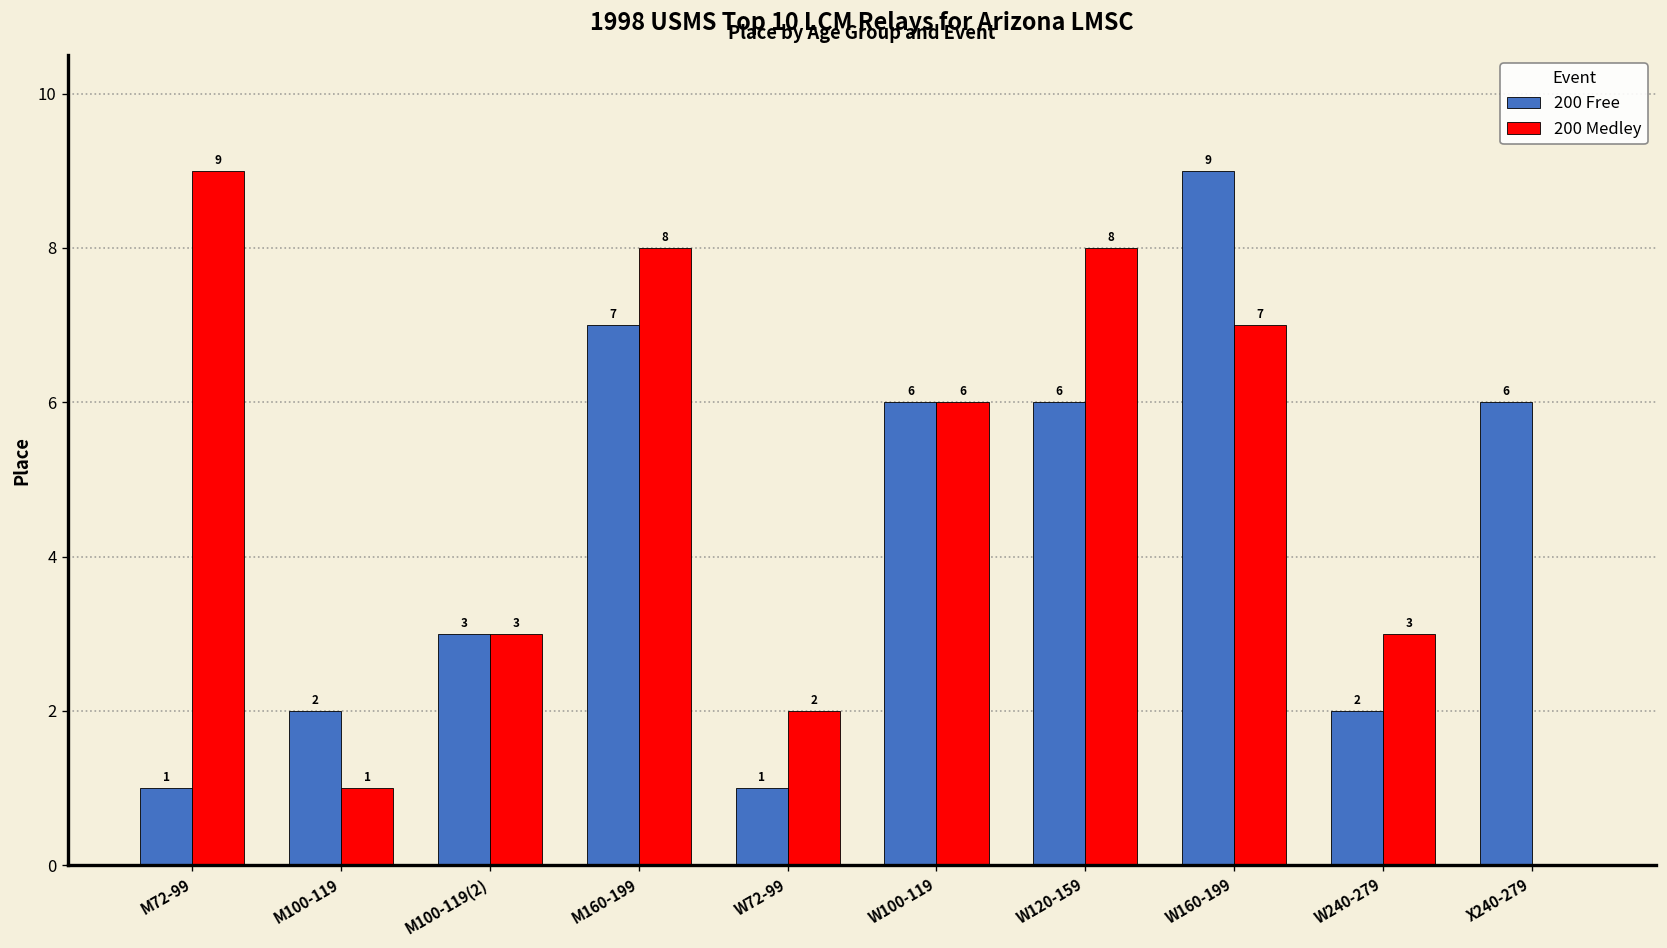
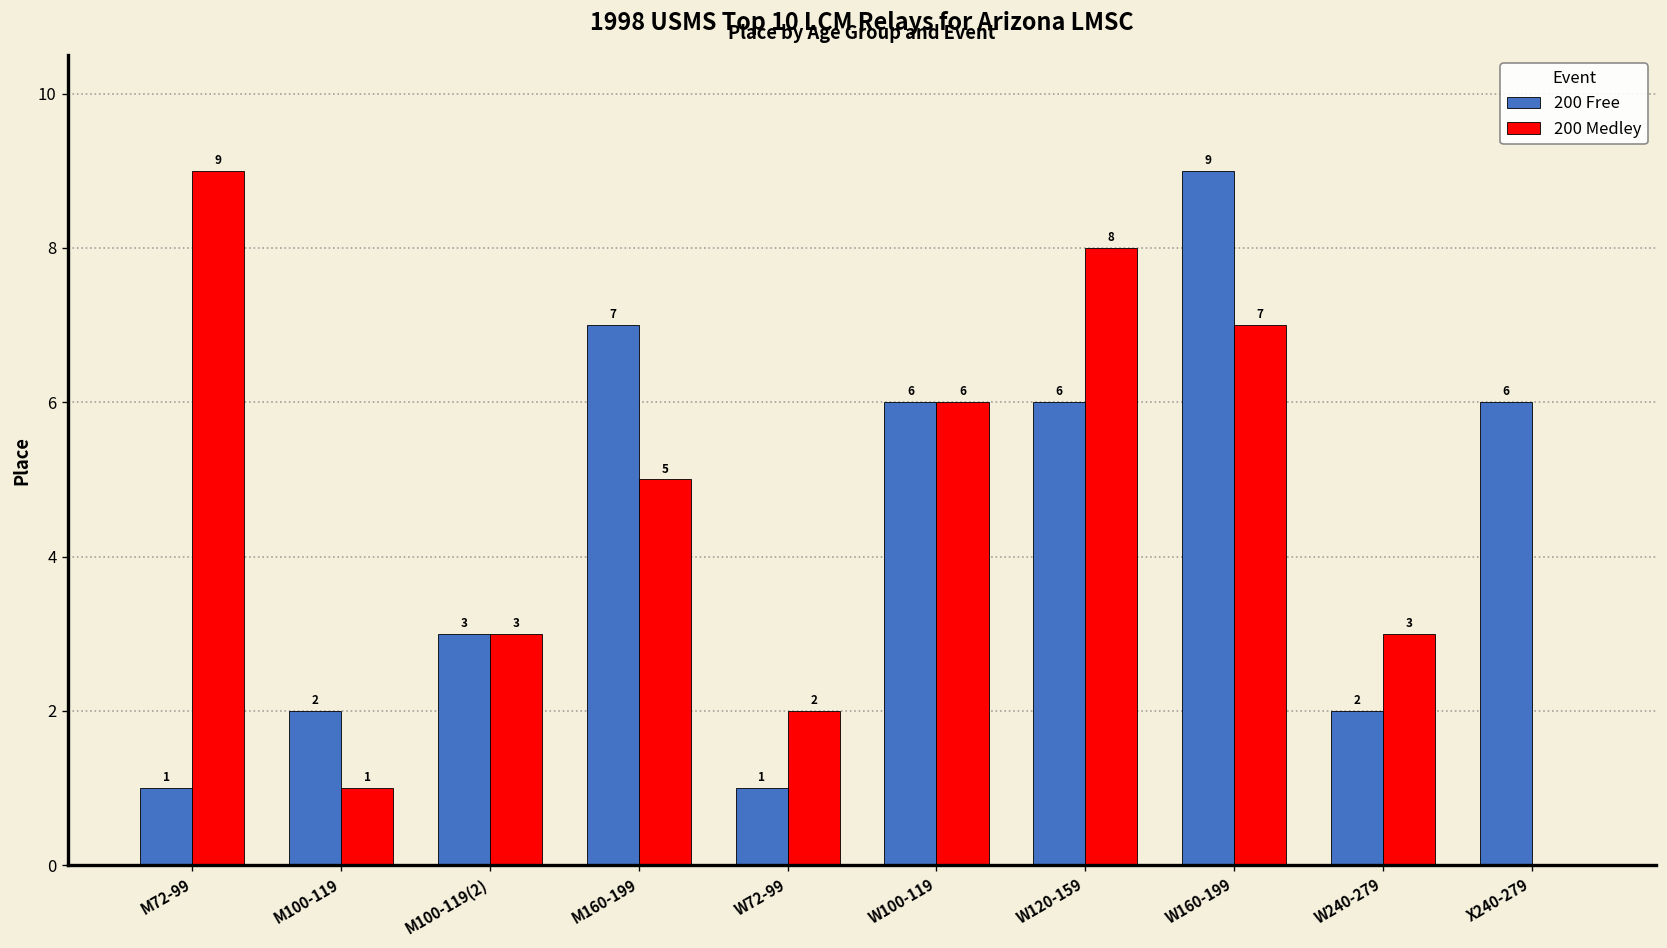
200 Medley, M160-199: 8 -> 5
